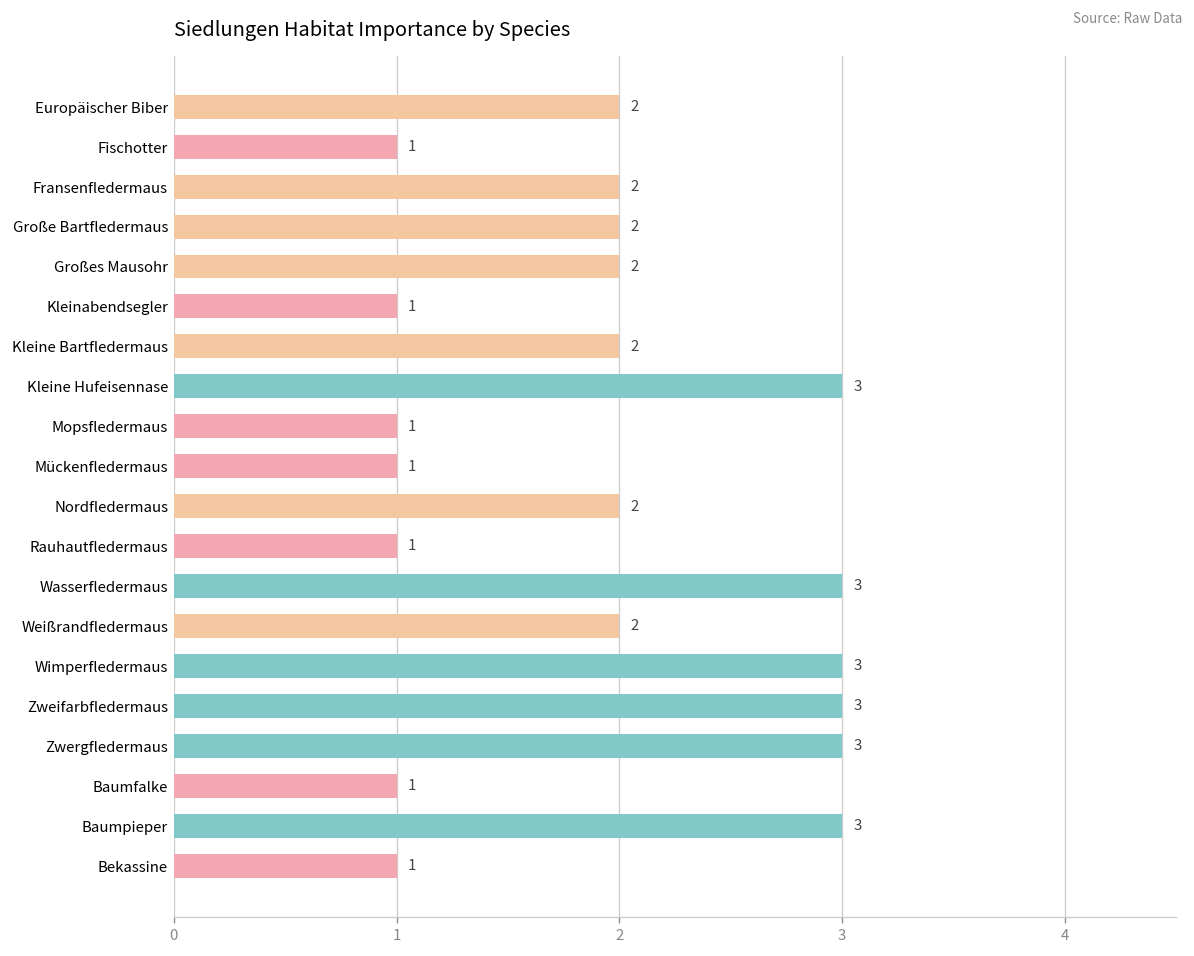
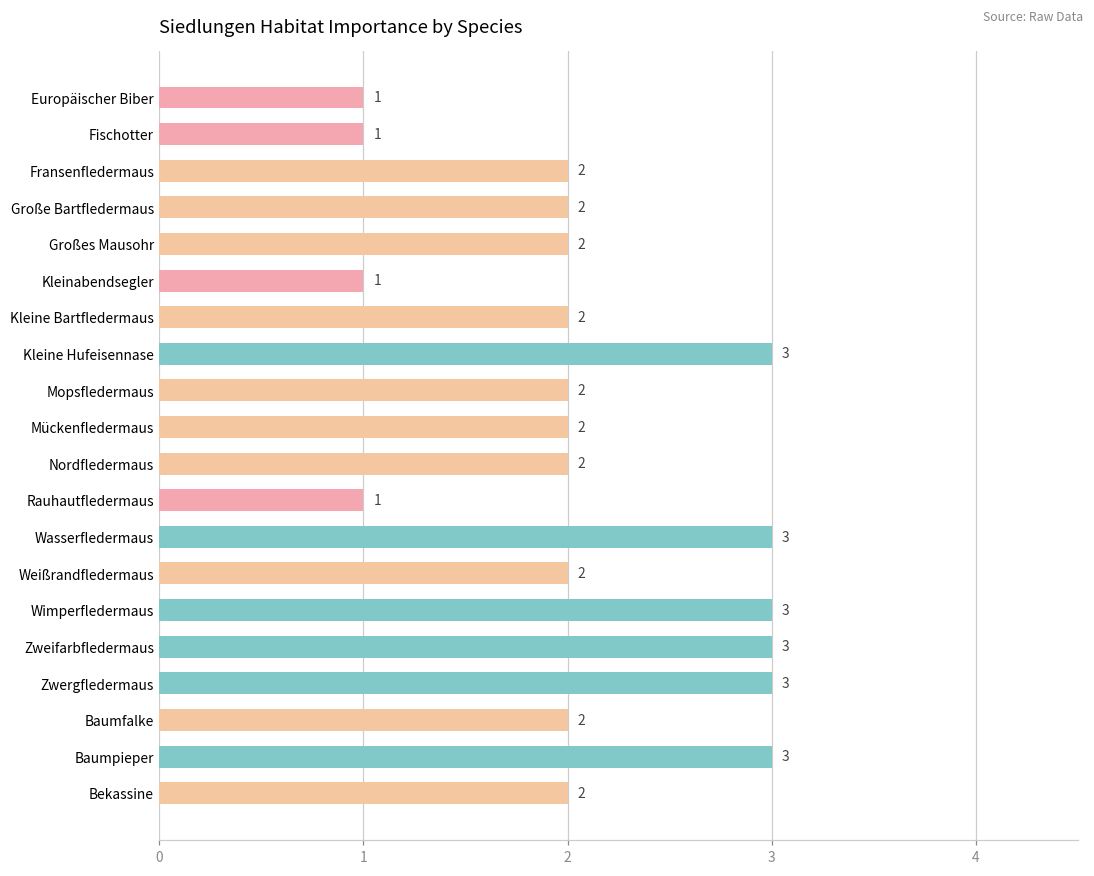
Europäischer Biber: 2 -> 1
Mopsfledermaus: 1 -> 2
Mückenfledermaus: 1 -> 2
Baumfalke: 1 -> 2
Bekassine: 1 -> 2
